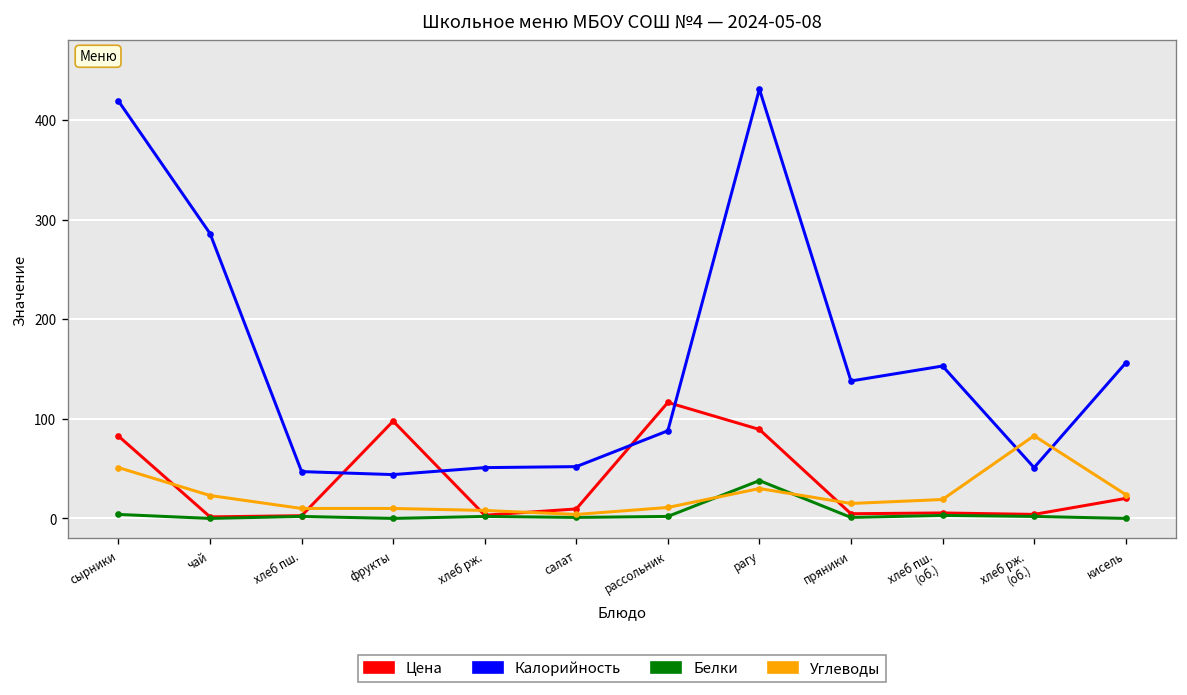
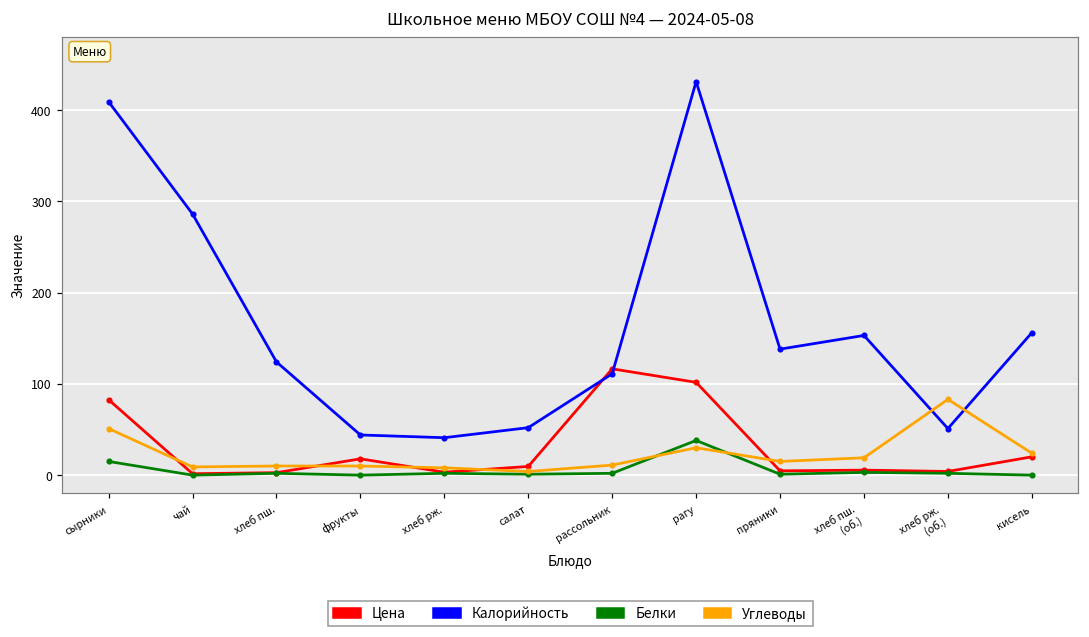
Калорийность, сырники: 420 -> 410
Белки, сырники: 0 -> 20
Углеводы, чай: 20 -> 10
Калорийность, хлеб пш.: 50 -> 120
Цена, фрукты: 100 -> 20
Калорийность, хлеб рж.: 50 -> 40
Калорийность, рассольник: 90 -> 110
Цена, рагу: 90 -> 100
